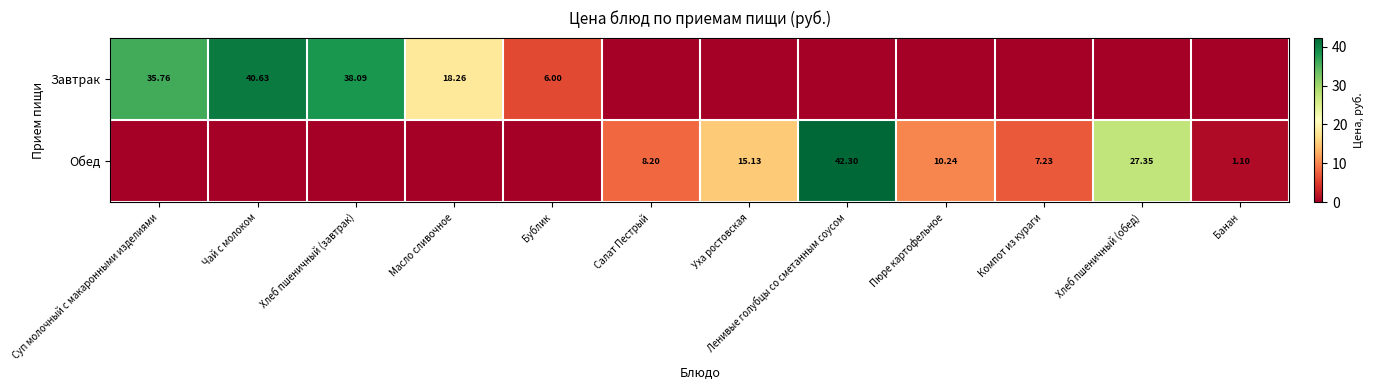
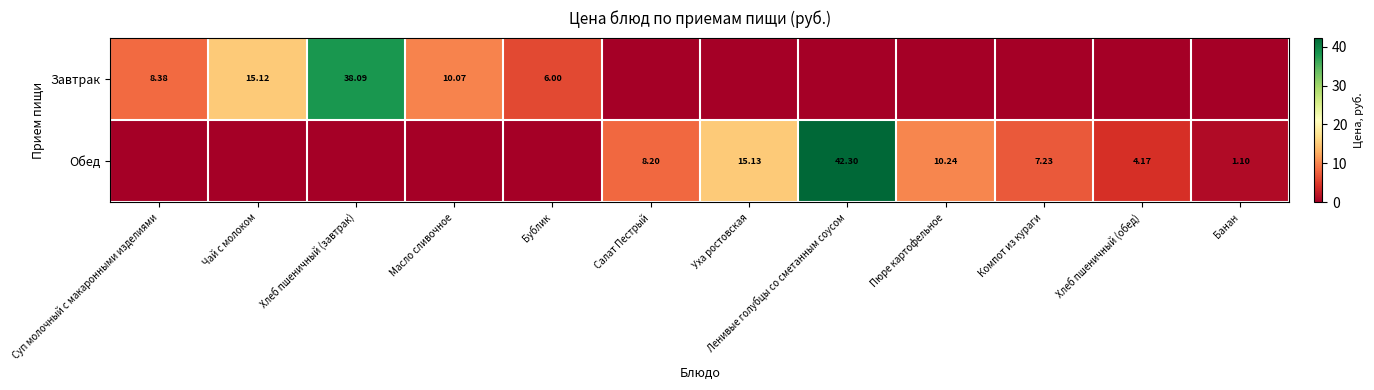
Завтрак, Суп молочный с макаронными изделиями: 35.76 -> 8.38
Завтрак, Чай с молоком: 40.63 -> 15.12
Завтрак, Масло сливочное: 18.26 -> 10.07
Обед, Хлеб пшеничный (обед): 27.35 -> 4.17
